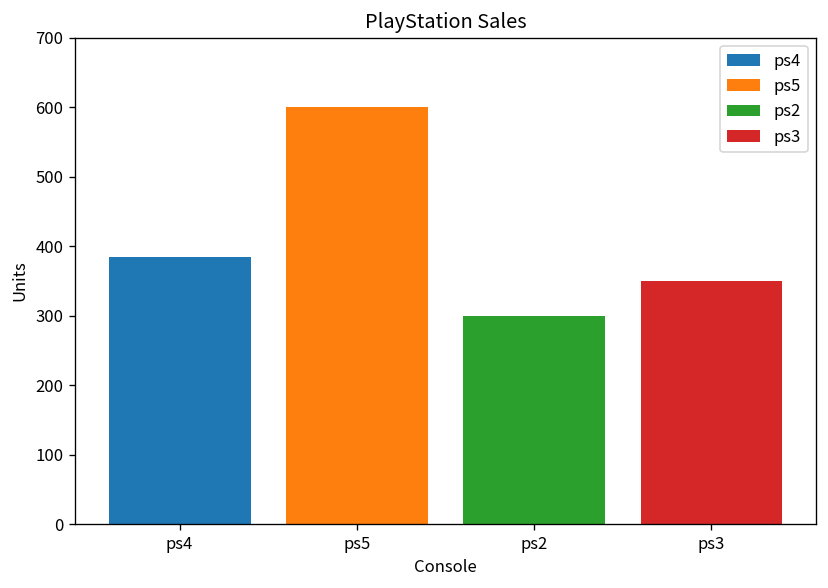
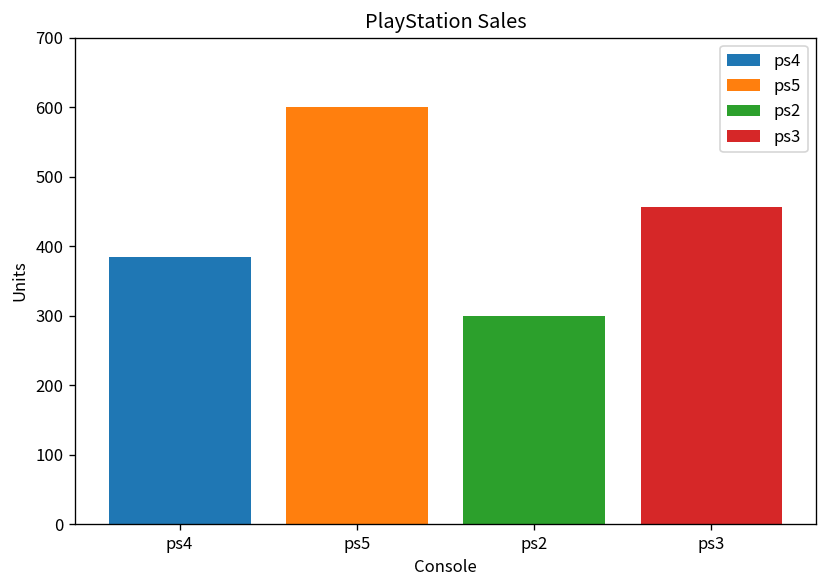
ps3: 350 -> 460
